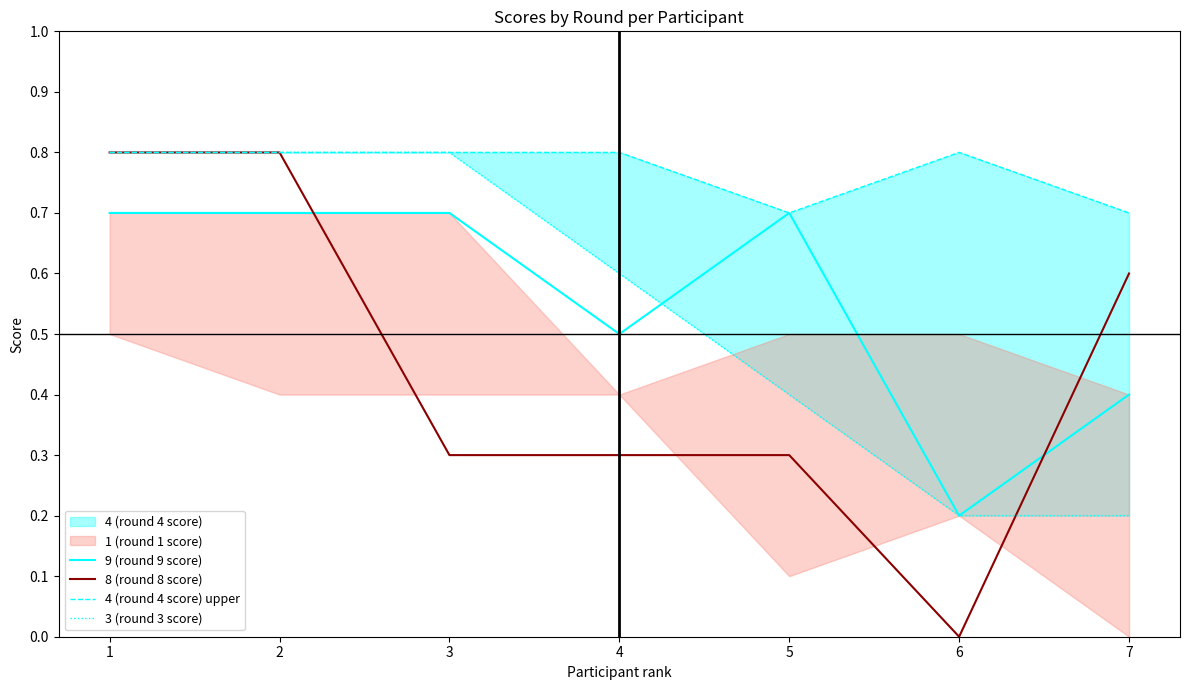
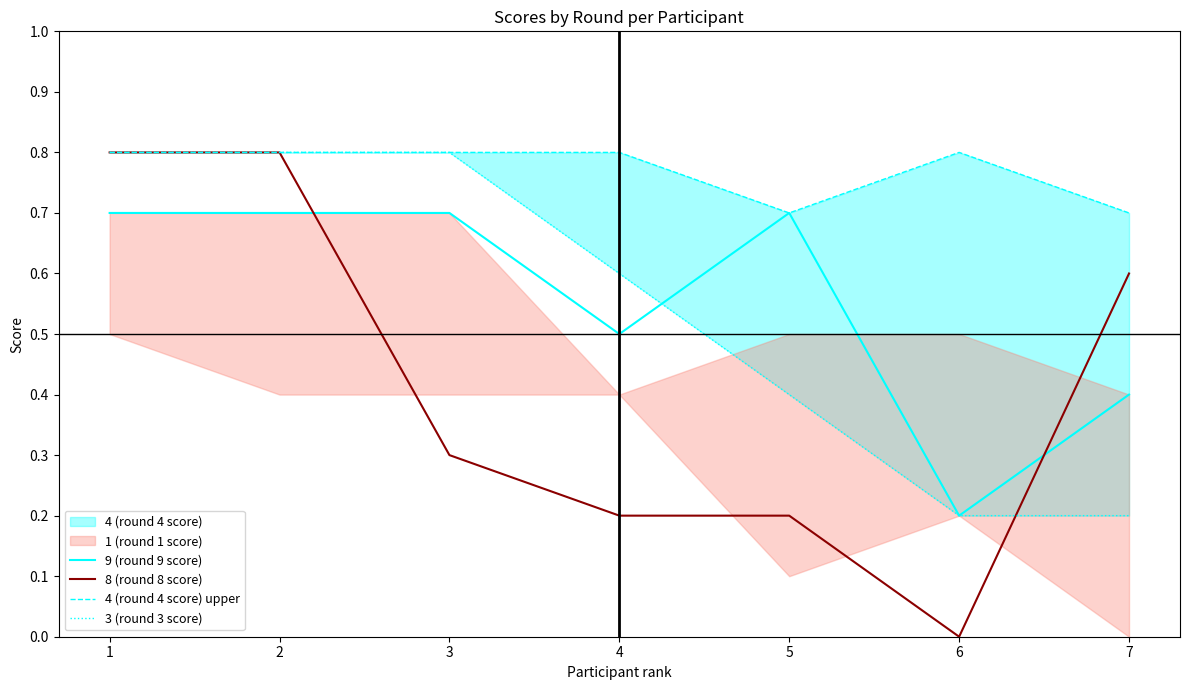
8 (round 8 score), 4: 0.30 -> 0.20
8 (round 8 score), 5: 0.30 -> 0.20
